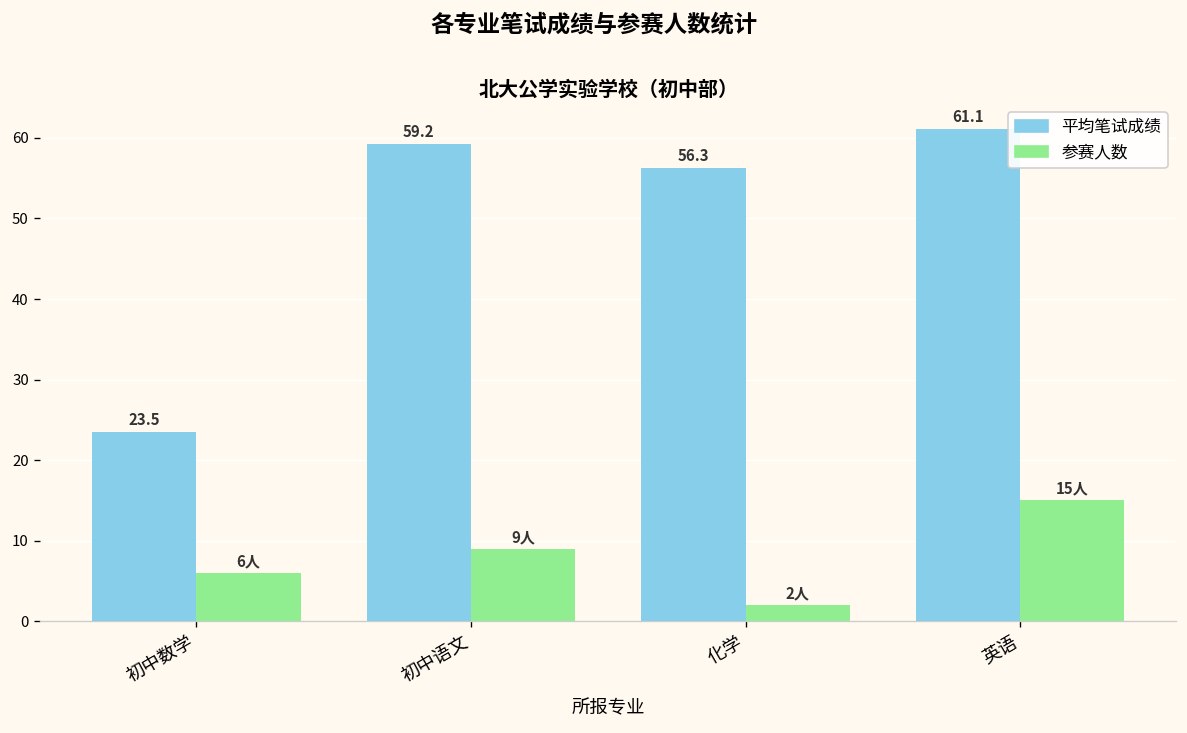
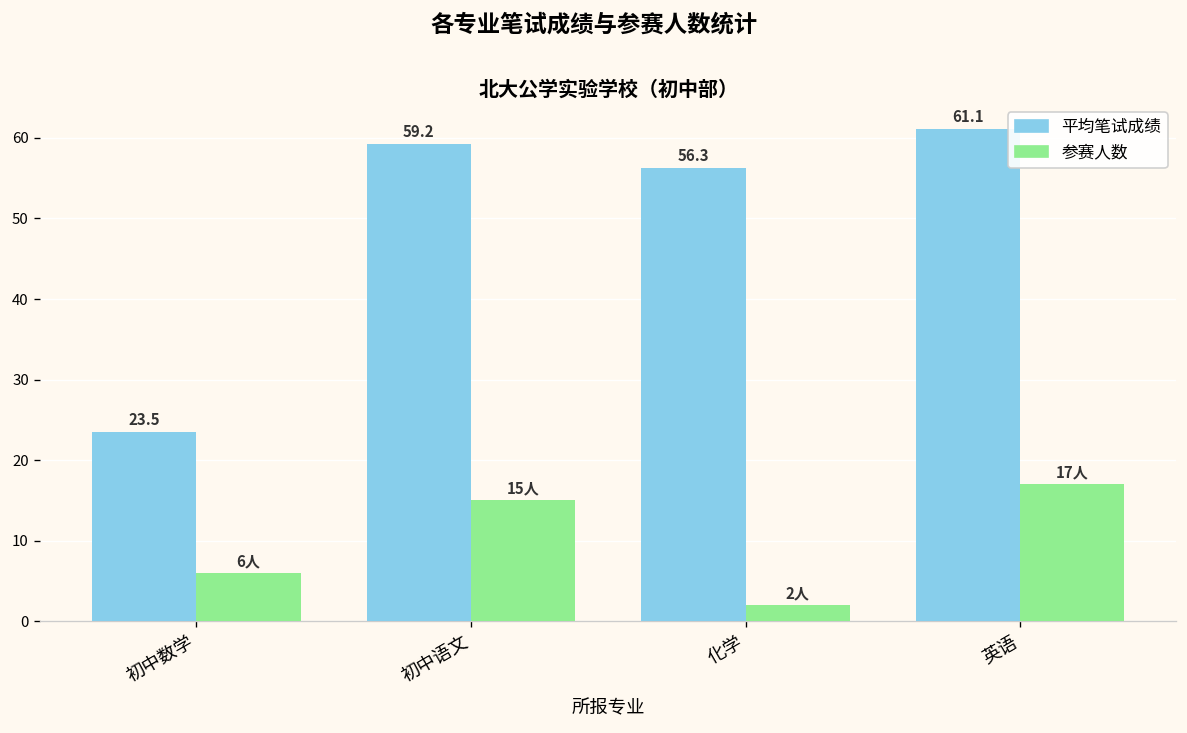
参赛人数, 初中语文: 9人 -> 15人
参赛人数, 英语: 15人 -> 17人
